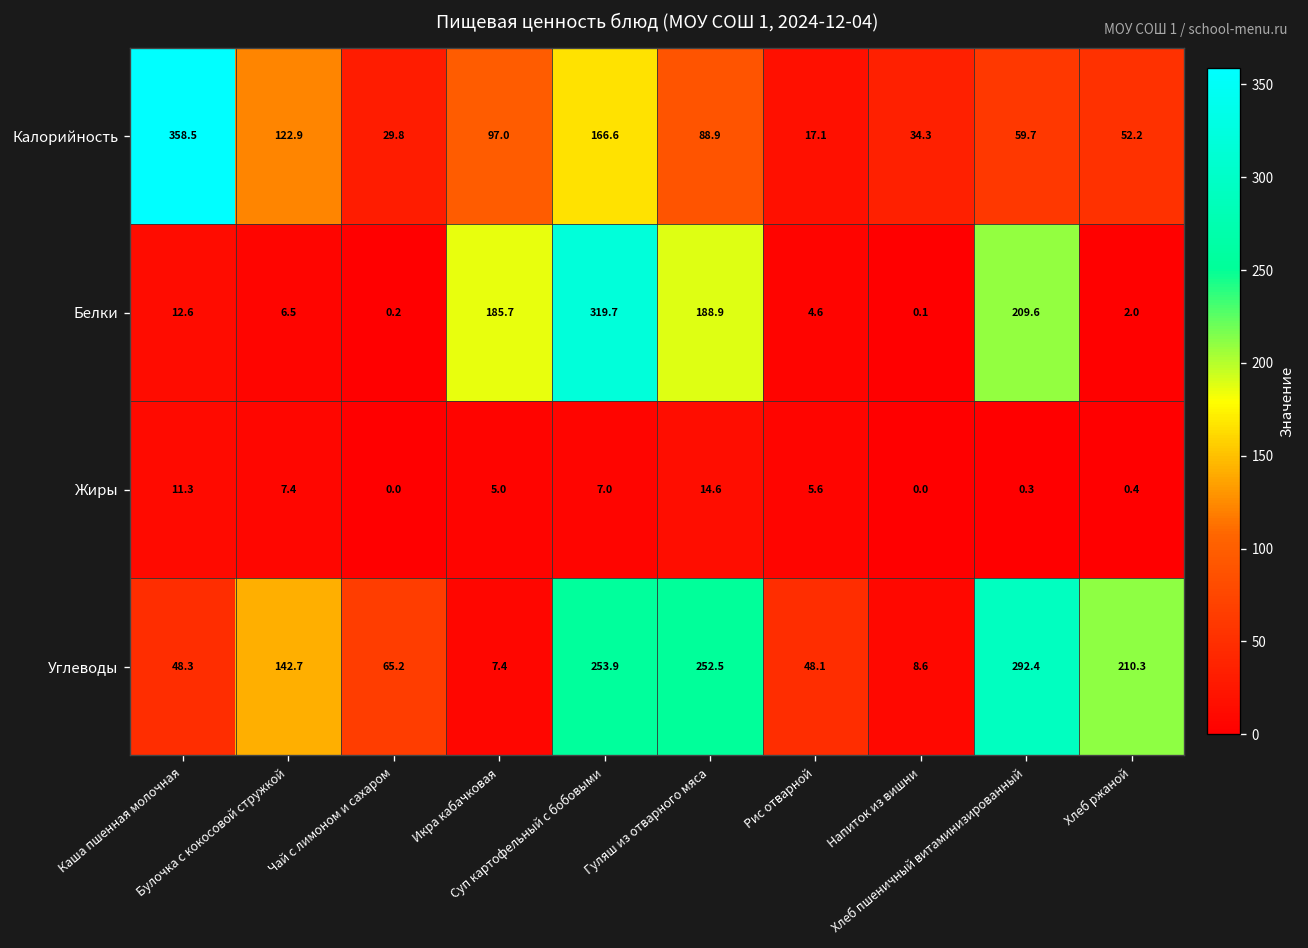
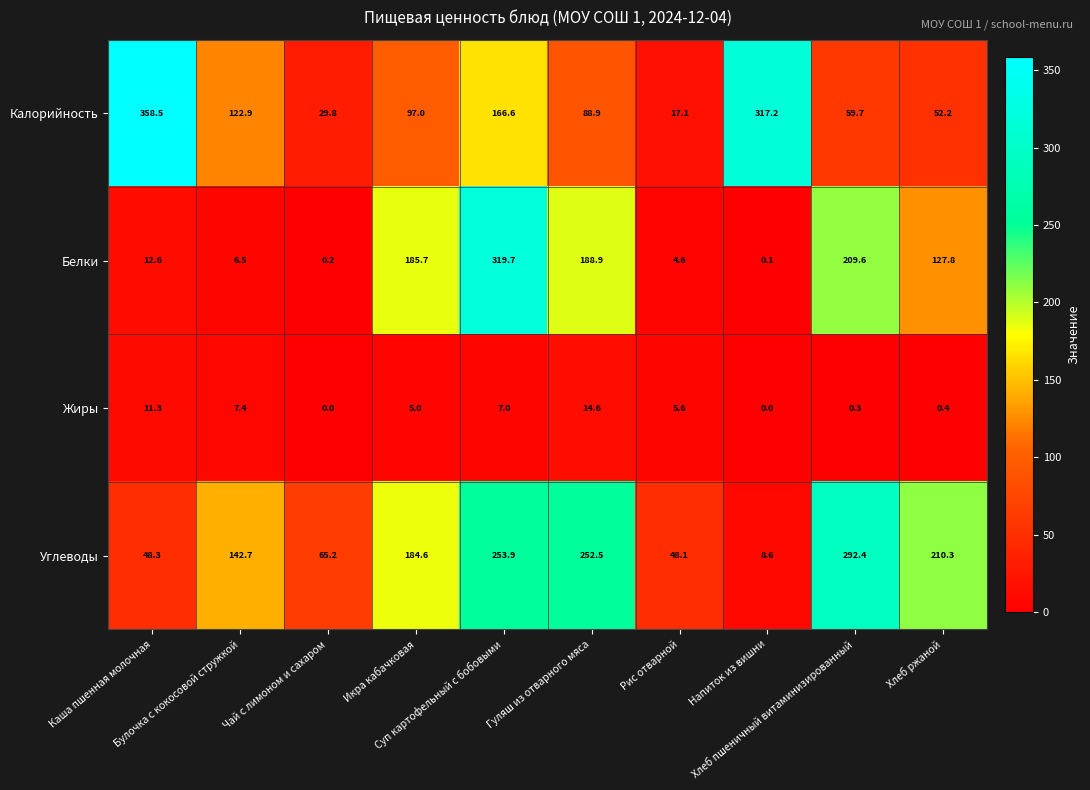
Калорийность, Напиток из вишни: 34.3 -> 317.2
Белки, Хлеб ржаной: 2.0 -> 127.8
Углеводы, Икра кабачковая: 7.4 -> 184.6
